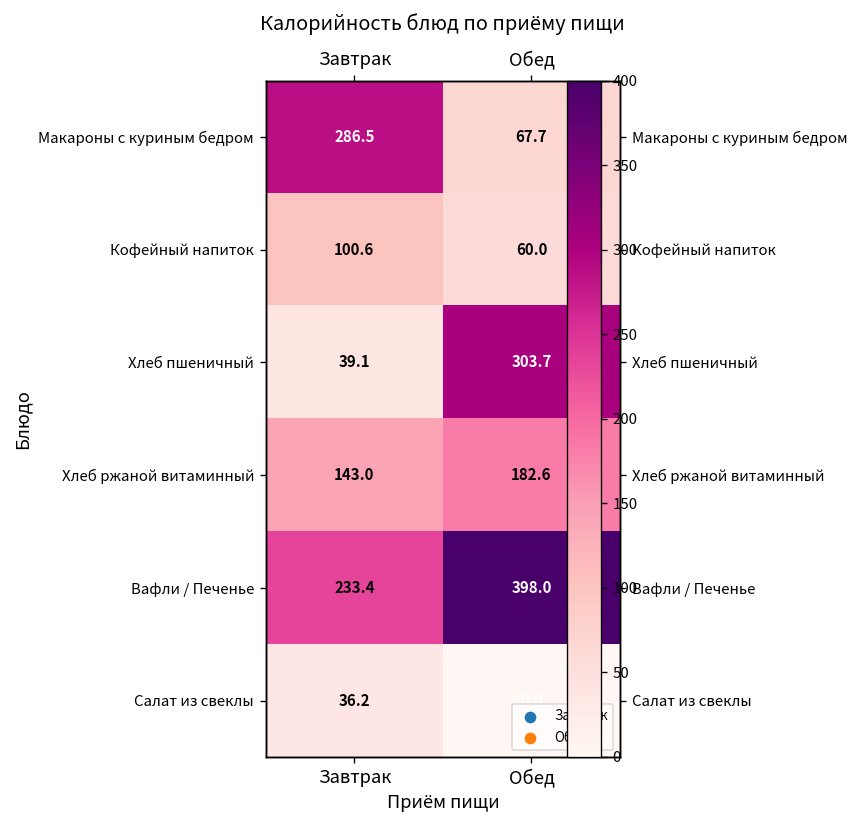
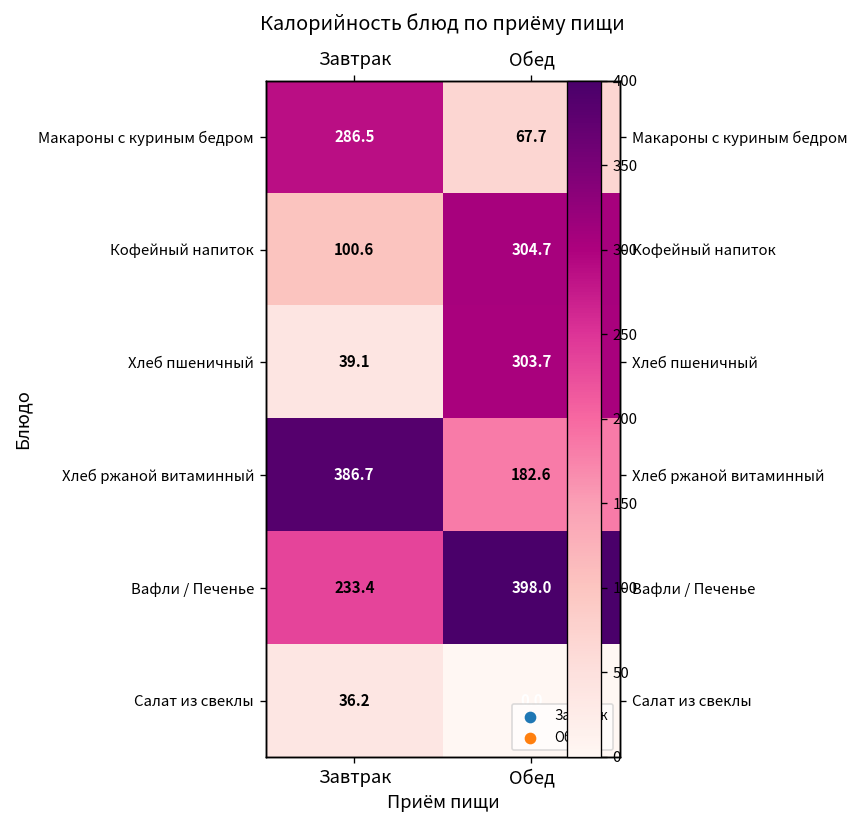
Кофейный напиток, Обед: 60.0 -> 304.7
Хлеб ржаной витаминный, Завтрак: 143.0 -> 386.7
